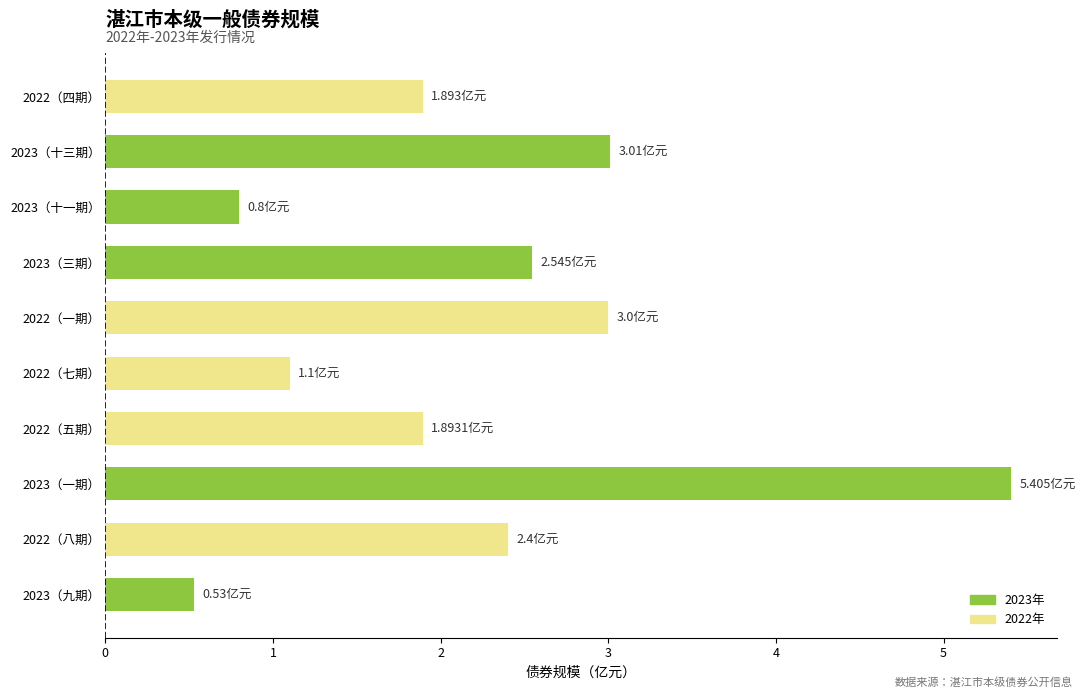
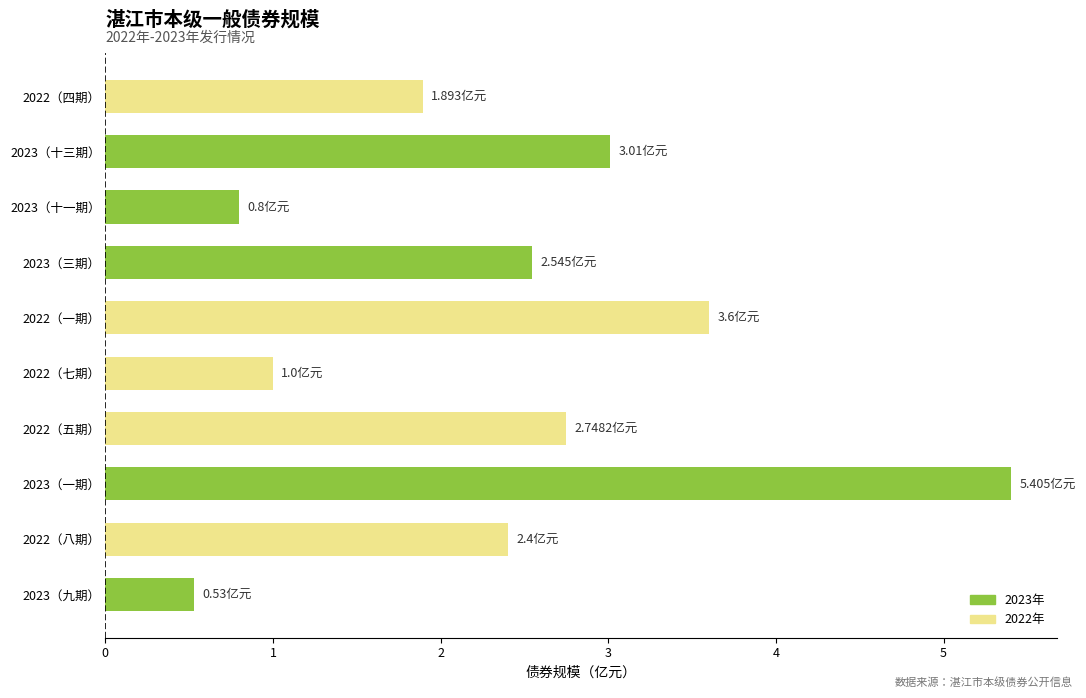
2022（一期）: 3.0 -> 3.6
2022（七期）: 1.1 -> 1.0
2022（五期）: 1.8931 -> 2.7482
